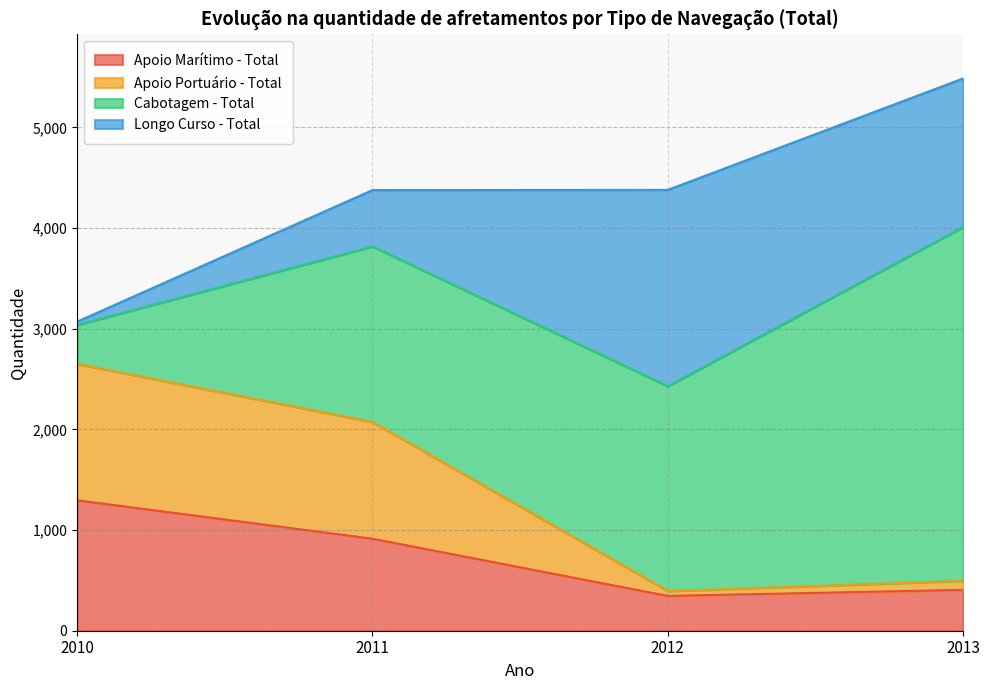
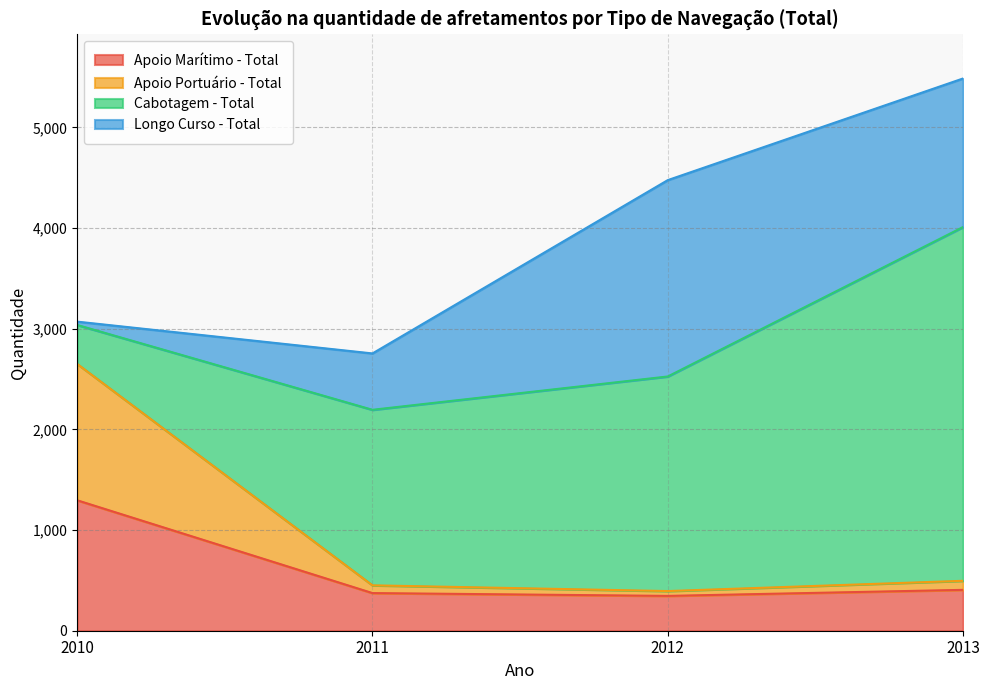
Apoio Marítimo - Total, 2011: 910 -> 370
Apoio Portuário - Total, 2011: 1,160 -> 80
Cabotagem - Total, 2012: 2,040 -> 2,130
